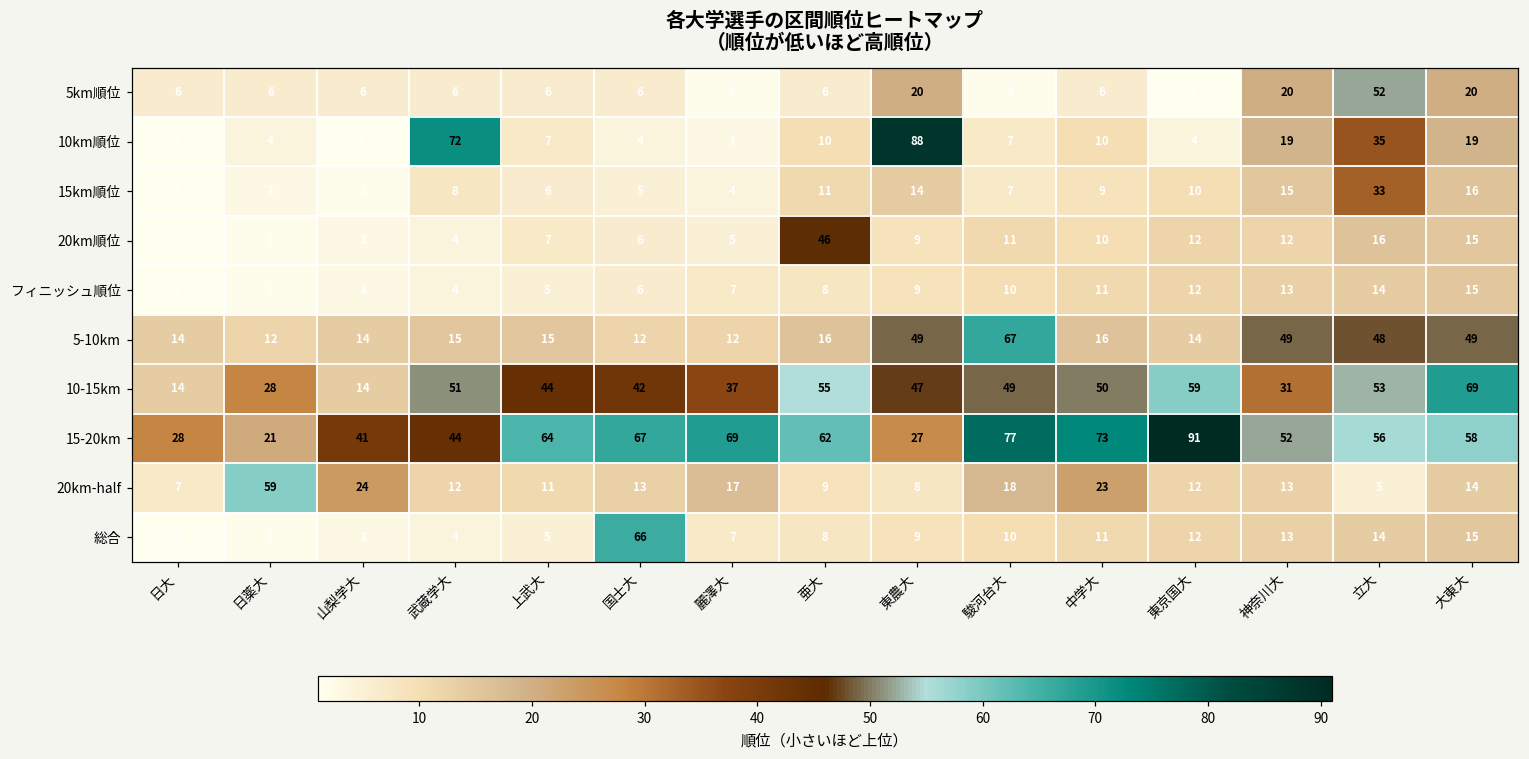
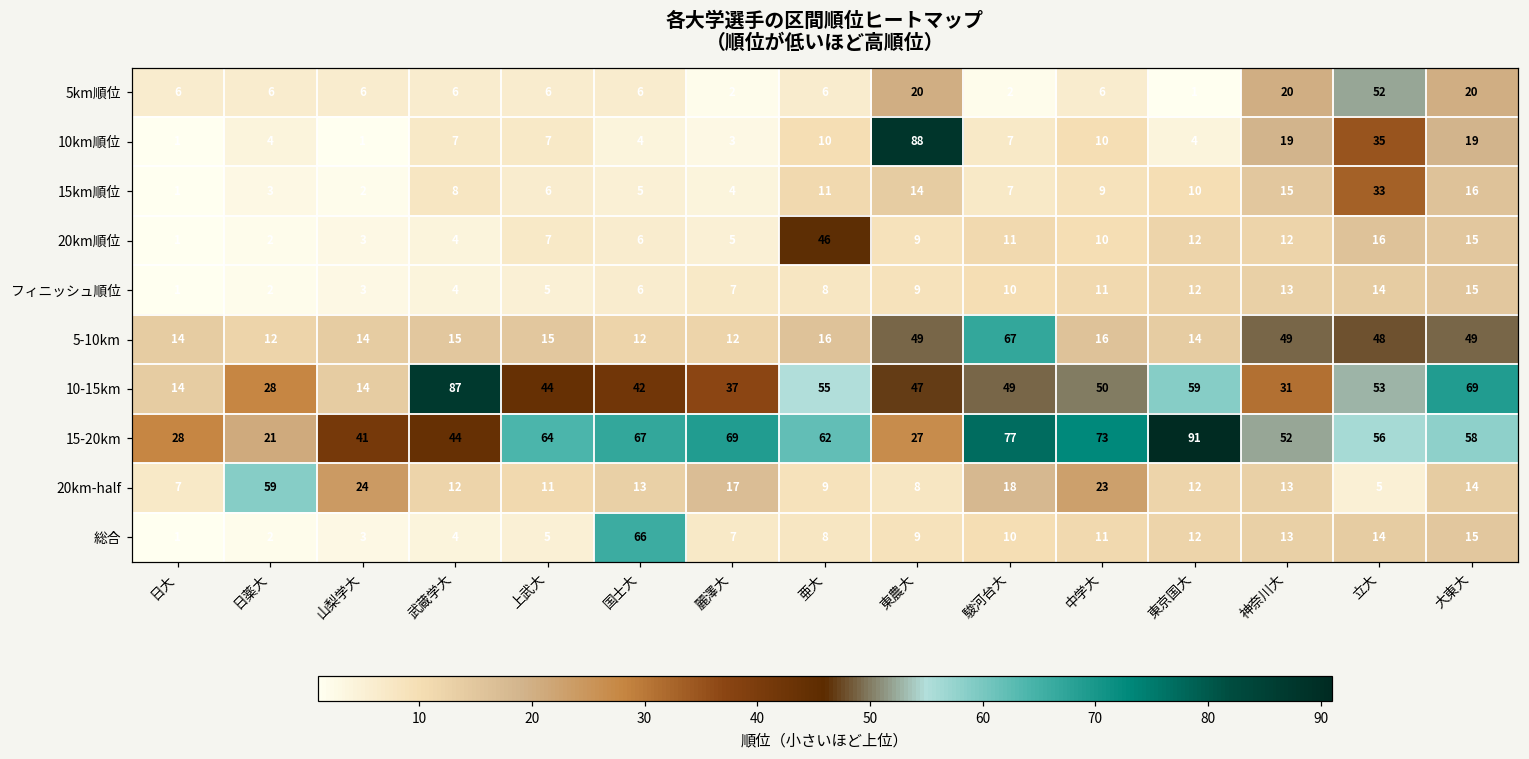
10km順位, 武蔵学大: 72 -> 7
10-15km, 武蔵学大: 51 -> 87
